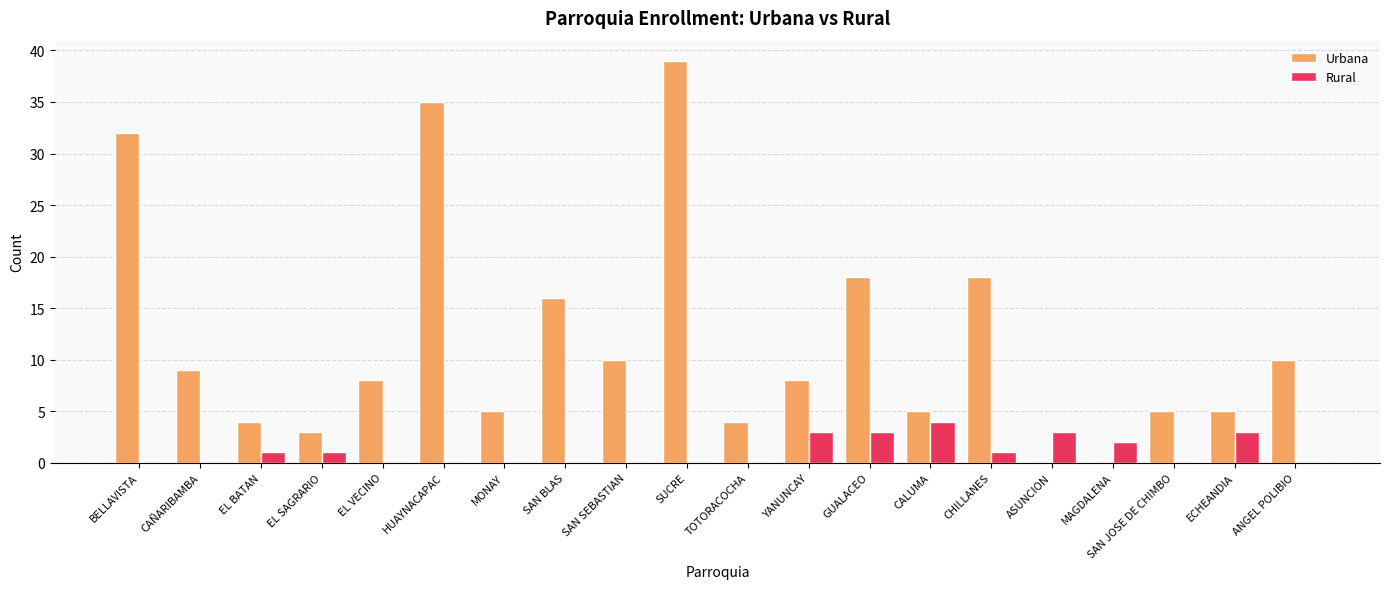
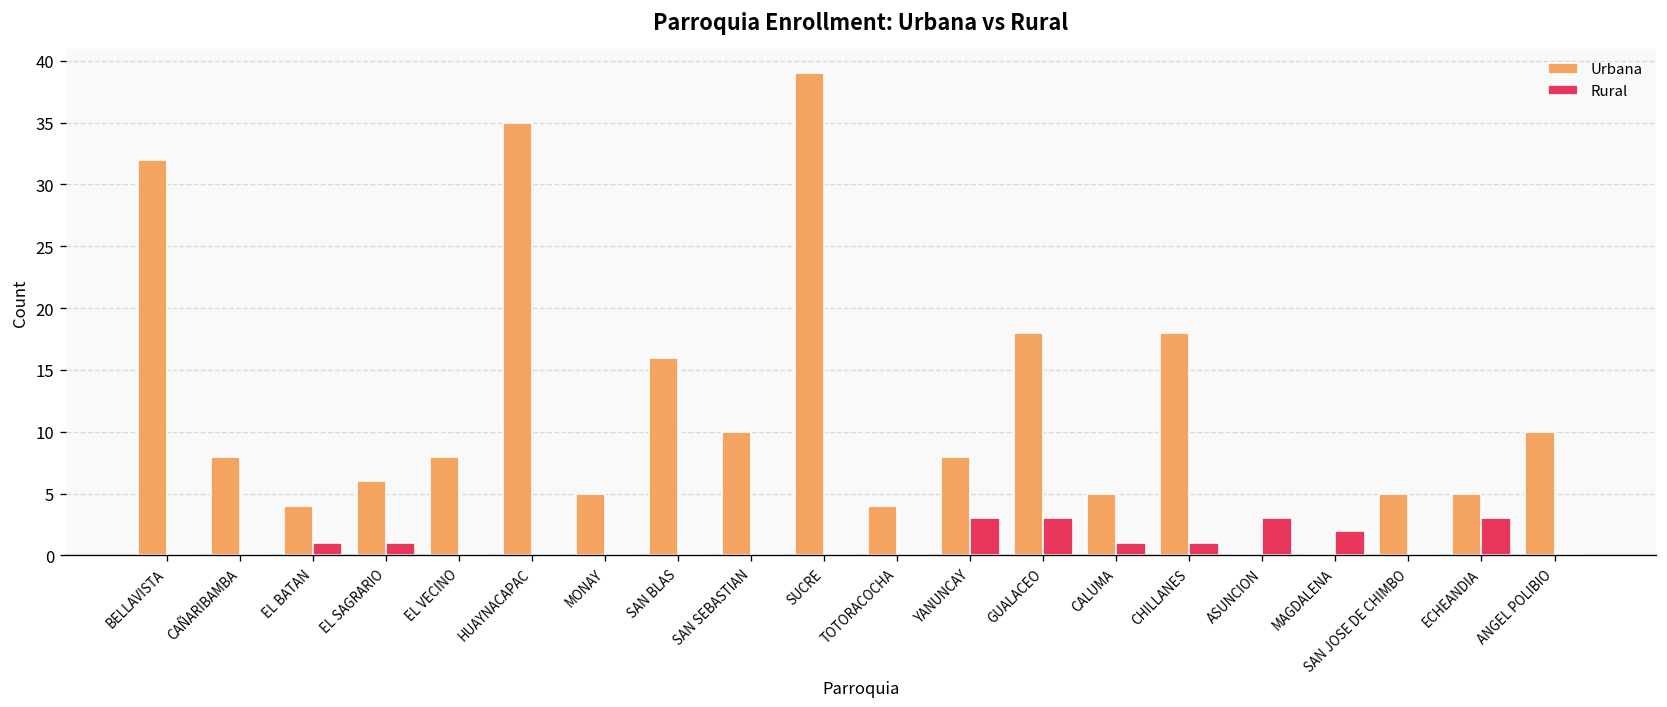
Urbana, CAÑARIBAMBA: 9 -> 8
Urbana, EL SAGRARIO: 3 -> 6
Rural, CALUMA: 4 -> 1
